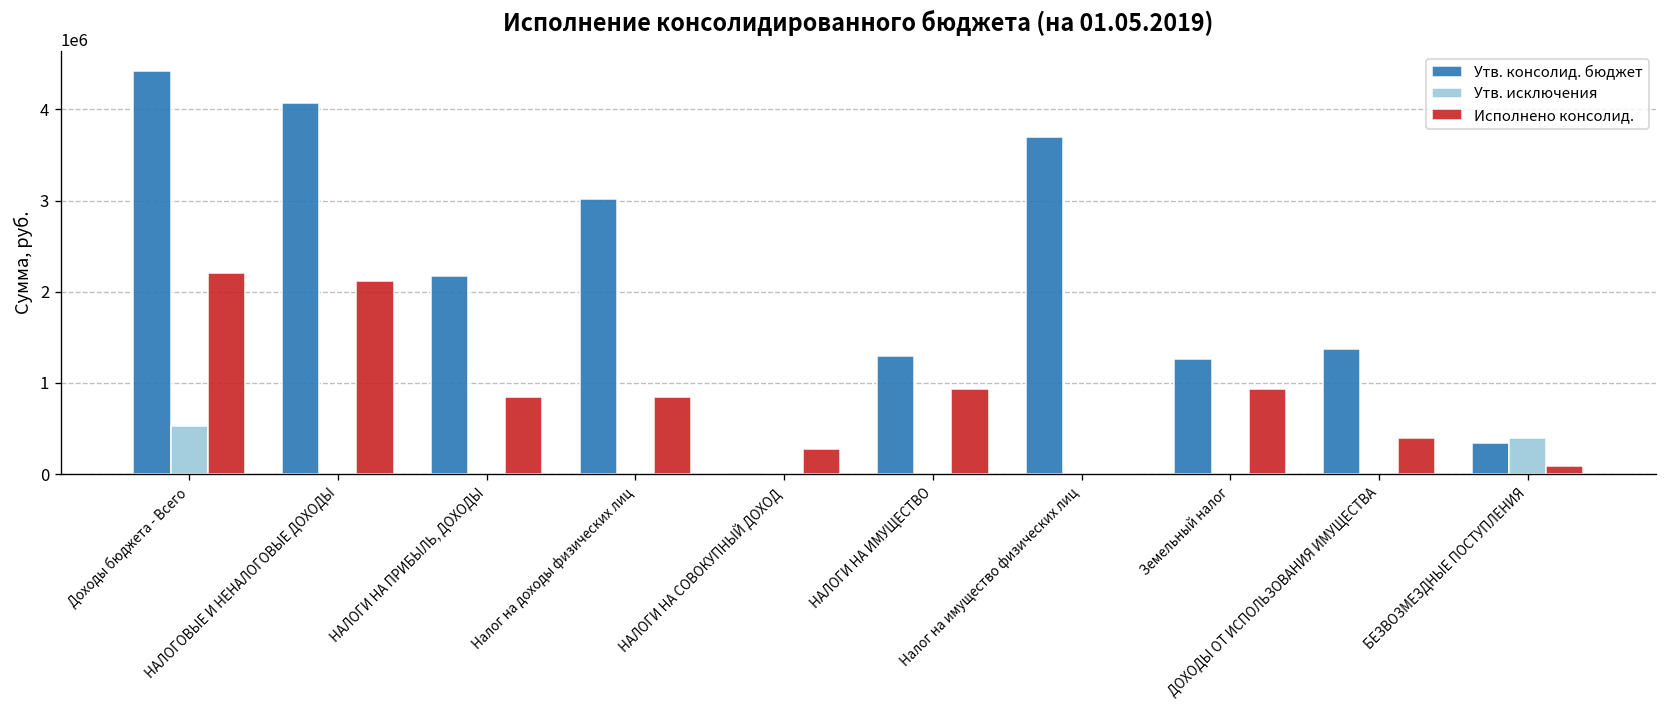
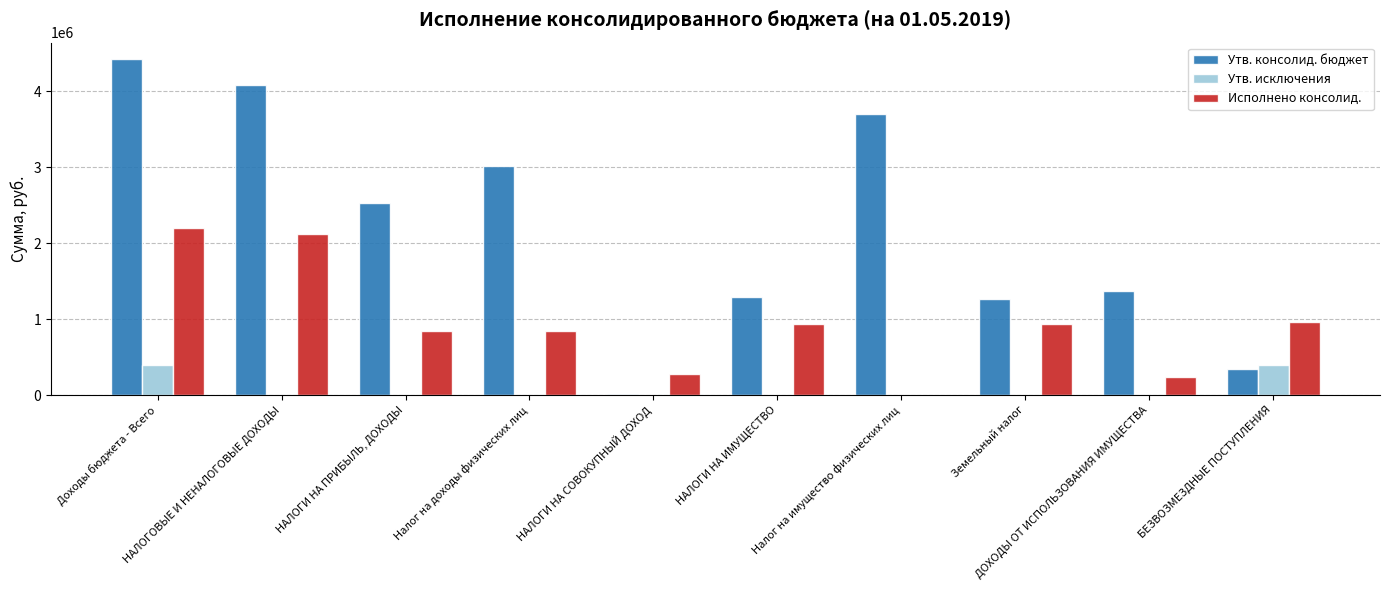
Утв. исключения, Доходы бюджета - Всего: 500000 -> 400000
Утв. консолид. бюджет, НАЛОГИ НА ПРИБЫЛЬ, ДОХОДЫ: 2200000 -> 2500000
Исполнено консолид., ДОХОДЫ ОТ ИСПОЛЬЗОВАНИЯ ИМУЩЕСТВА: 400000 -> 200000
Исполнено консолид., БЕЗВОЗМЕЗДНЫЕ ПОСТУПЛЕНИЯ: 100000 -> 1000000
